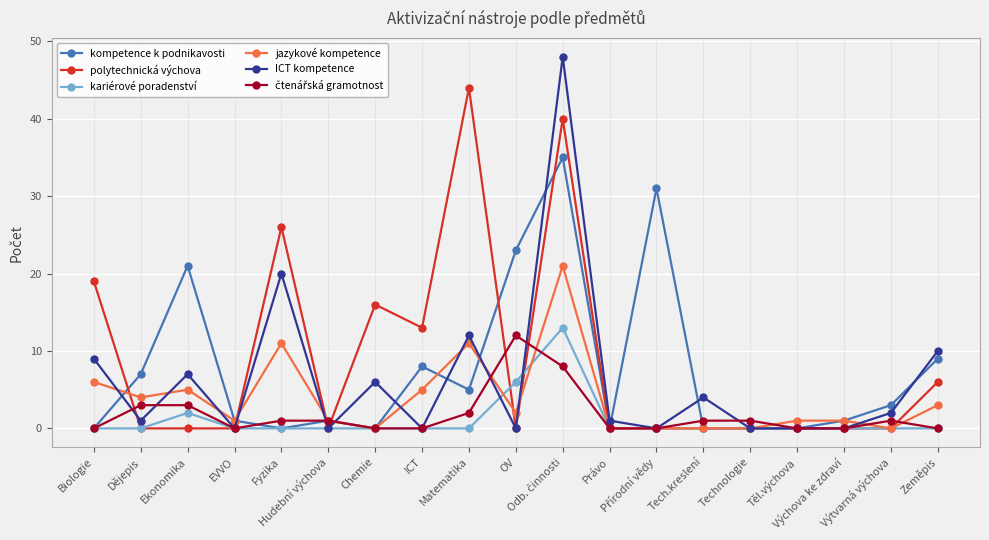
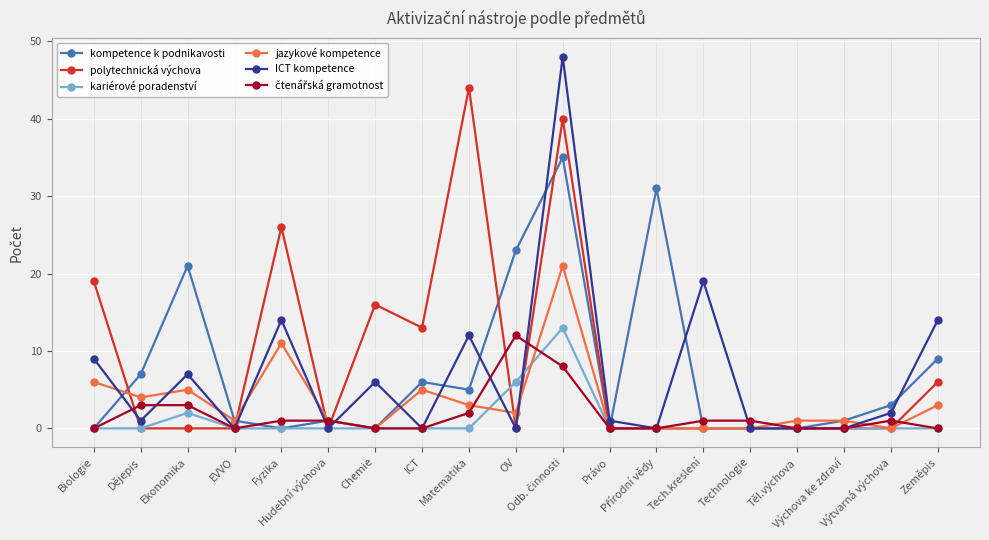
ICT kompetence, Fyzika: 20 -> 14
kompetence k podnikavosti, ICT: 8 -> 6
jazykové kompetence, Matematika: 11 -> 3
ICT kompetence, Tech.kreslení: 4 -> 19
ICT kompetence, Zeměpis: 10 -> 14
